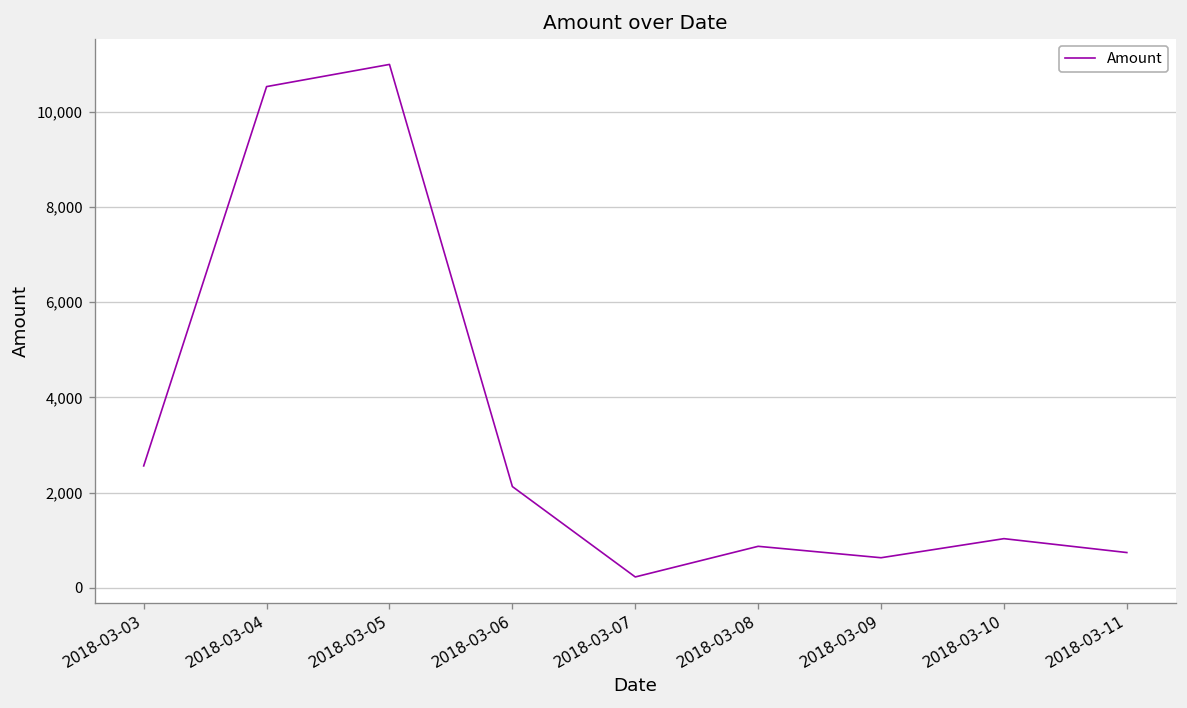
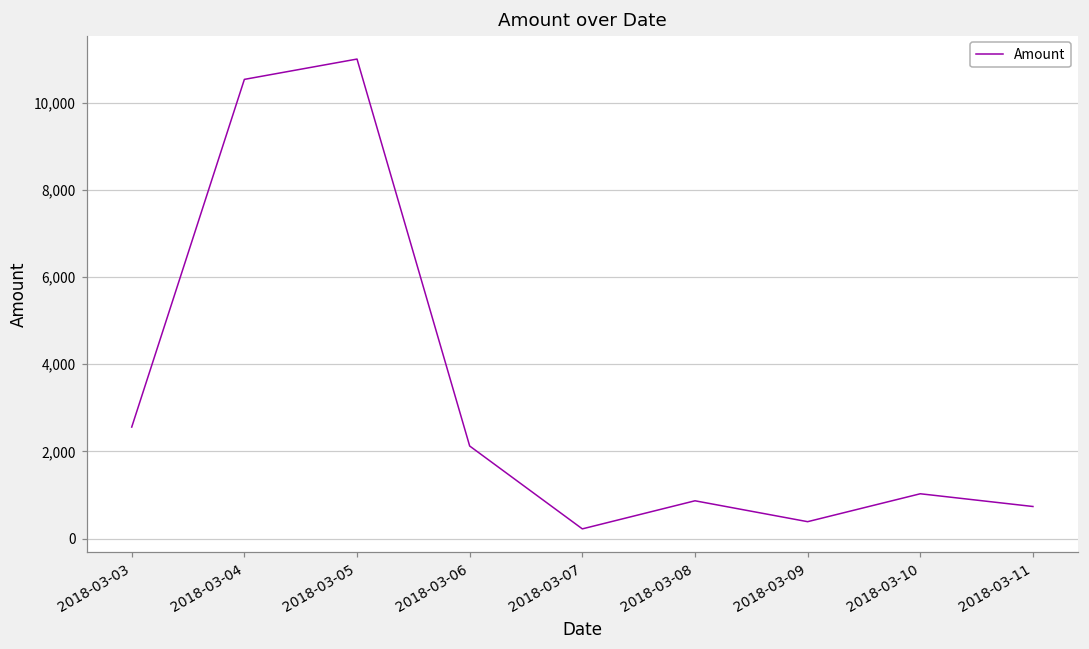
2018-03-09: 600 -> 400
